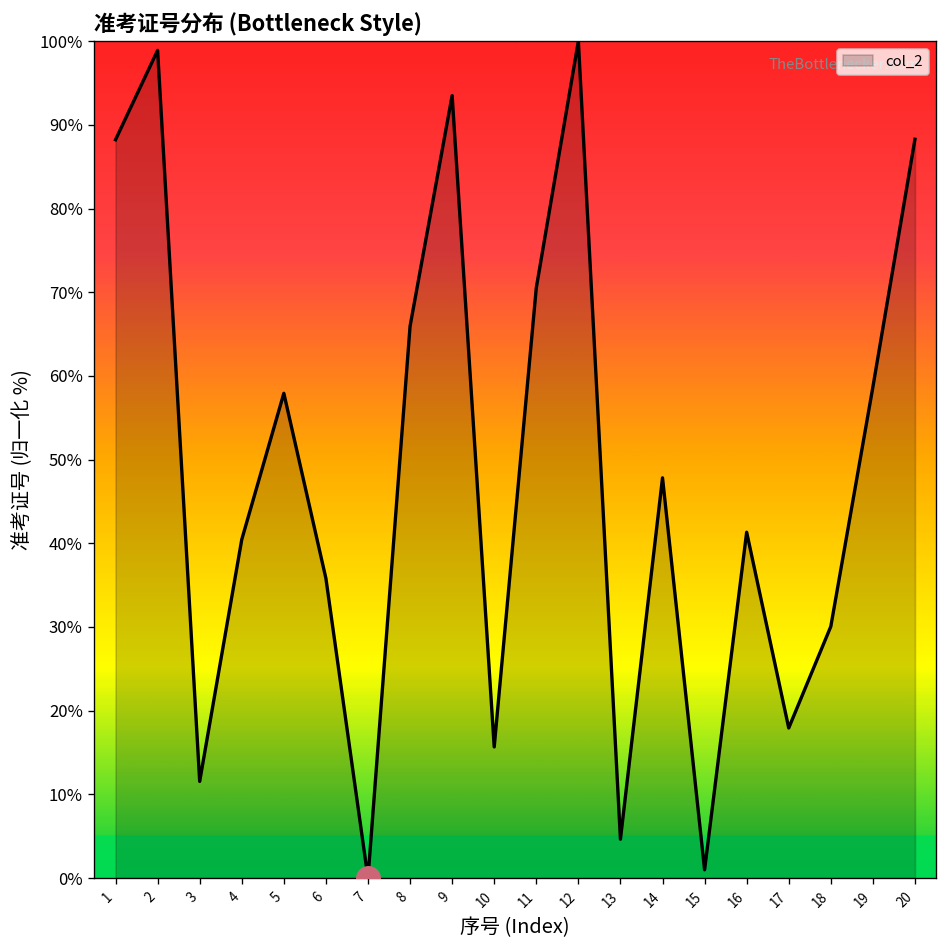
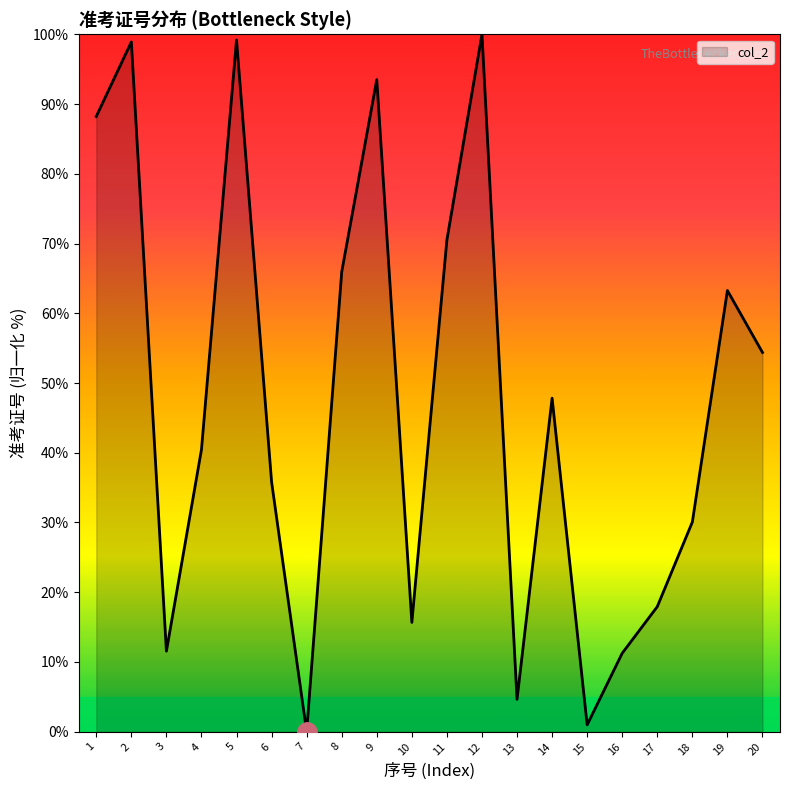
col_2, 5: 58% -> 99%
col_2, 16: 41% -> 11%
col_2, 19: 59% -> 63%
col_2, 20: 88% -> 54%
